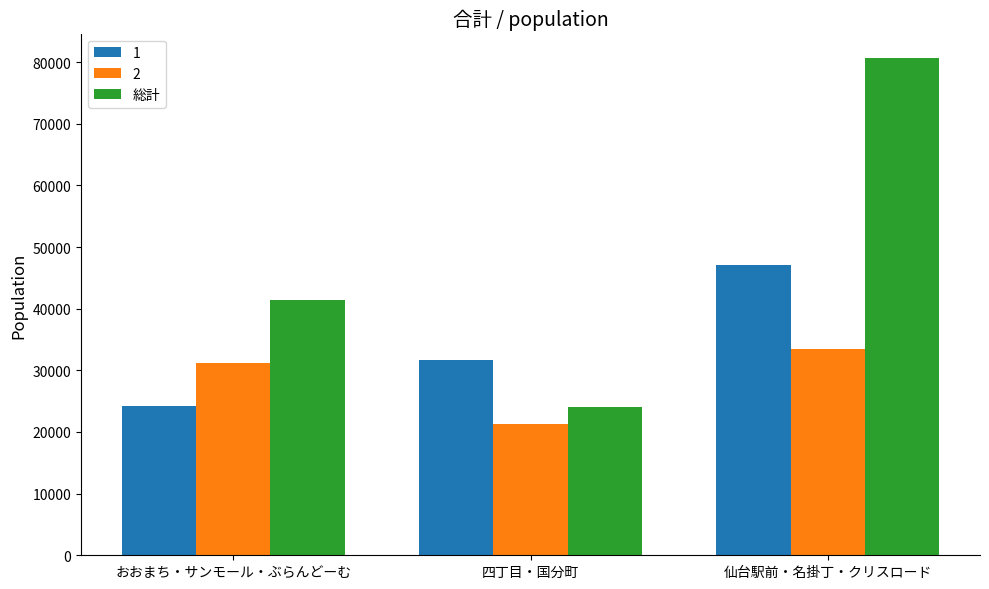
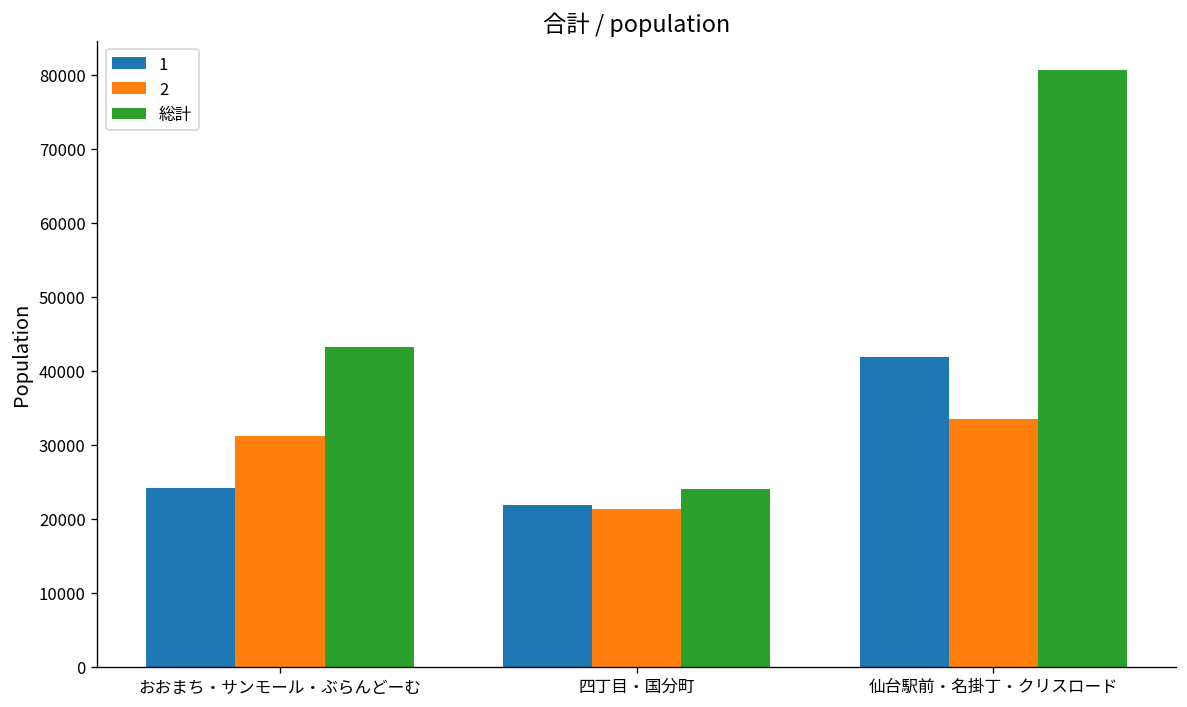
総計, おおまち・サンモール・ぶらんどーむ: 41000 -> 43000
1, 四丁目・国分町: 32000 -> 22000
1, 仙台駅前・名掛丁・クリスロード: 47000 -> 42000
